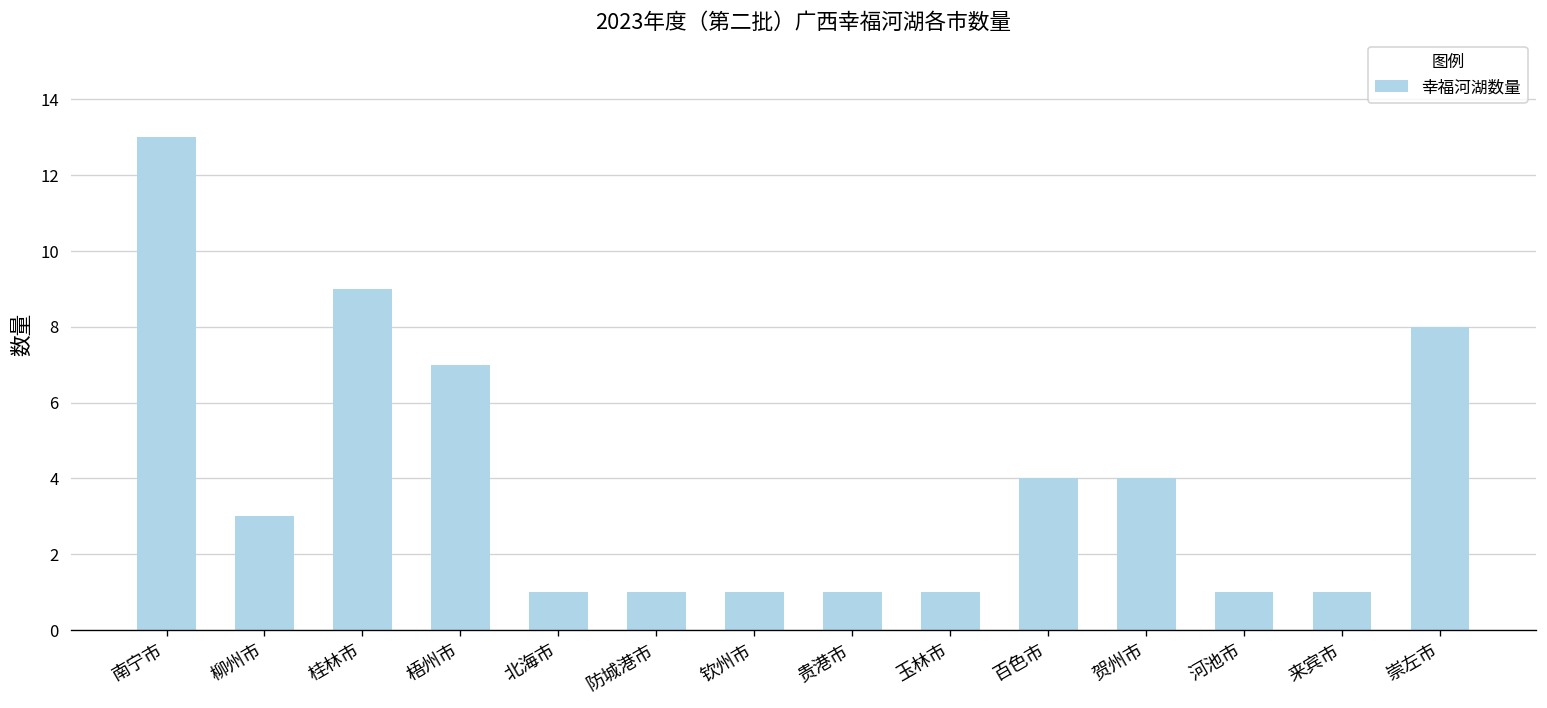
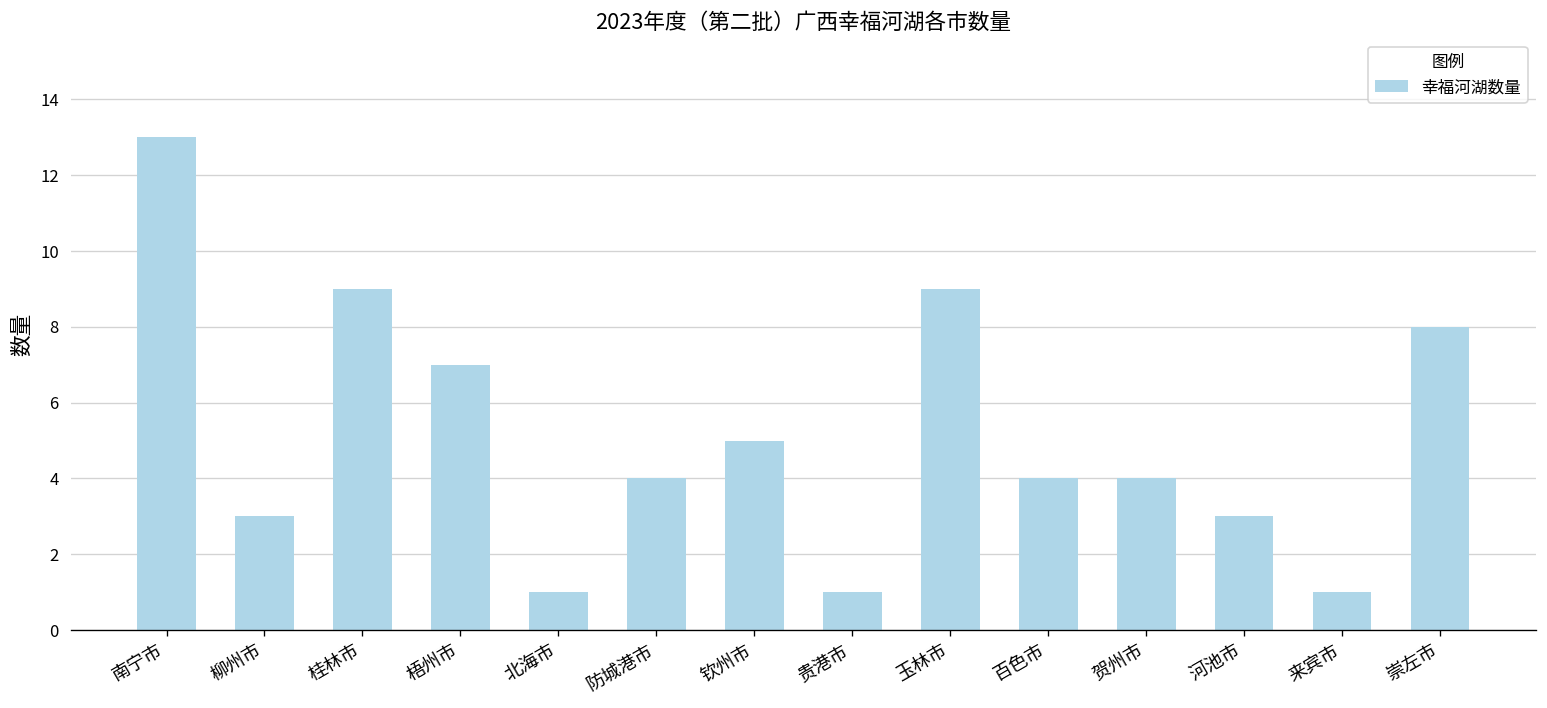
防城港市: 1 -> 4
钦州市: 1 -> 5
玉林市: 1 -> 9
河池市: 1 -> 3
